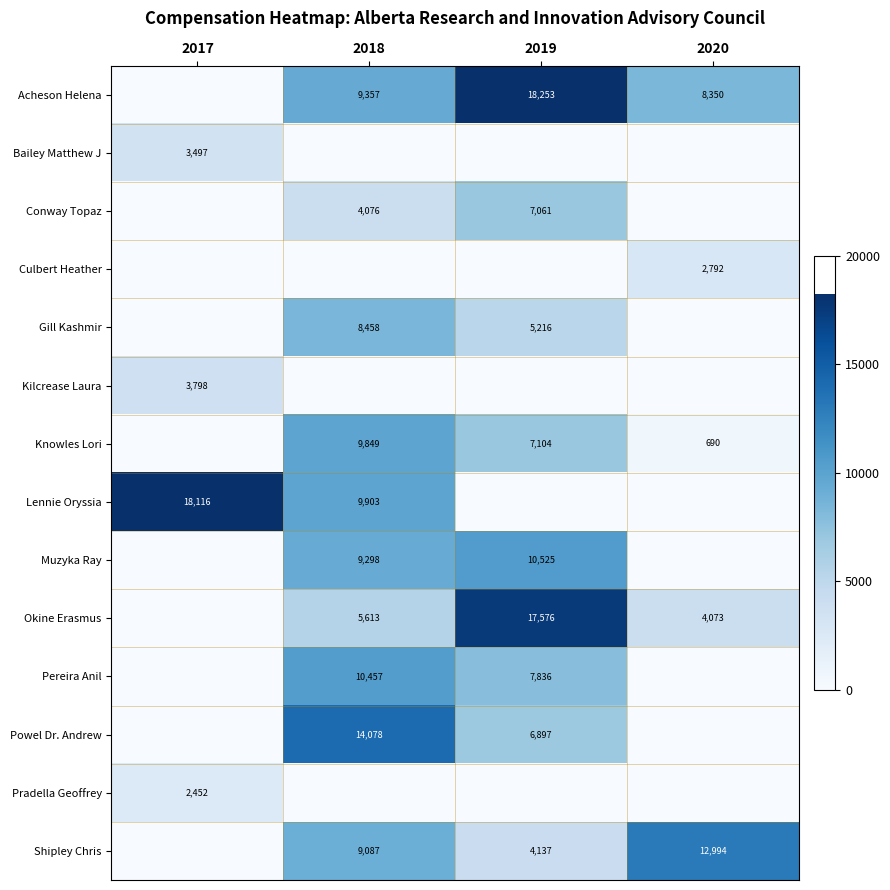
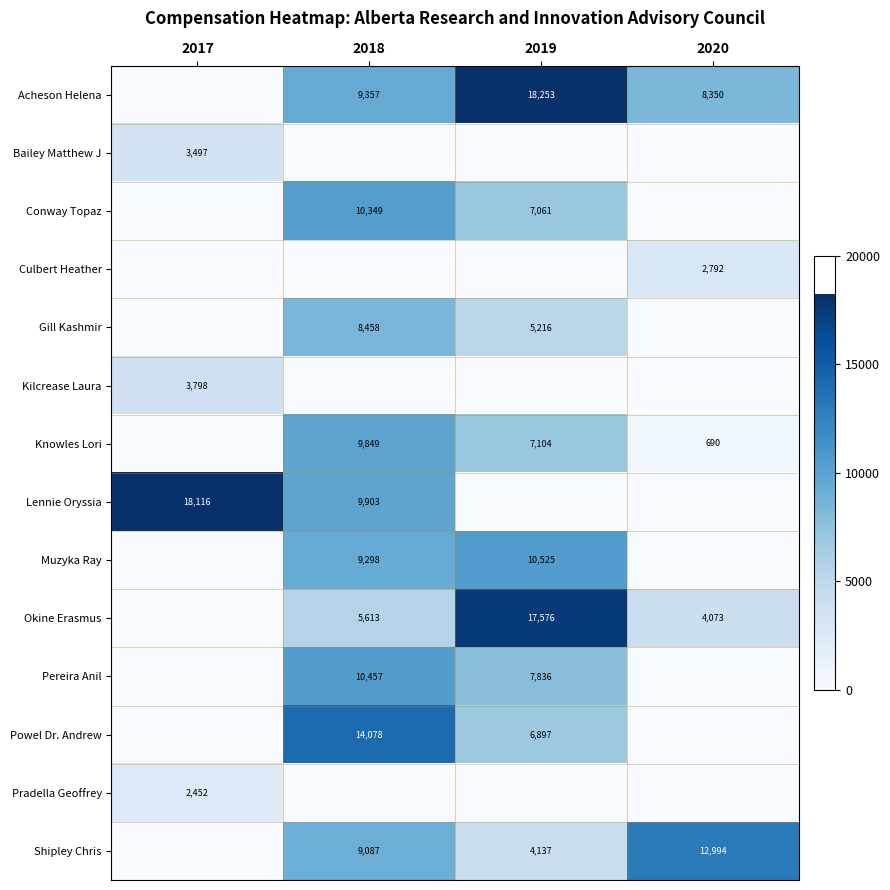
Conway Topaz, 2018: 4,076 -> 10,349
